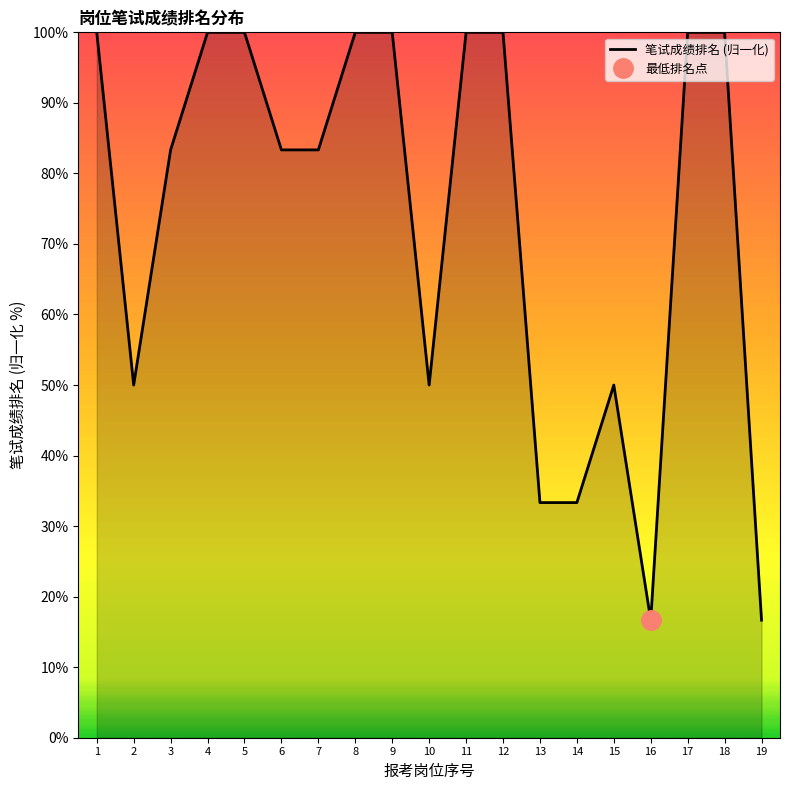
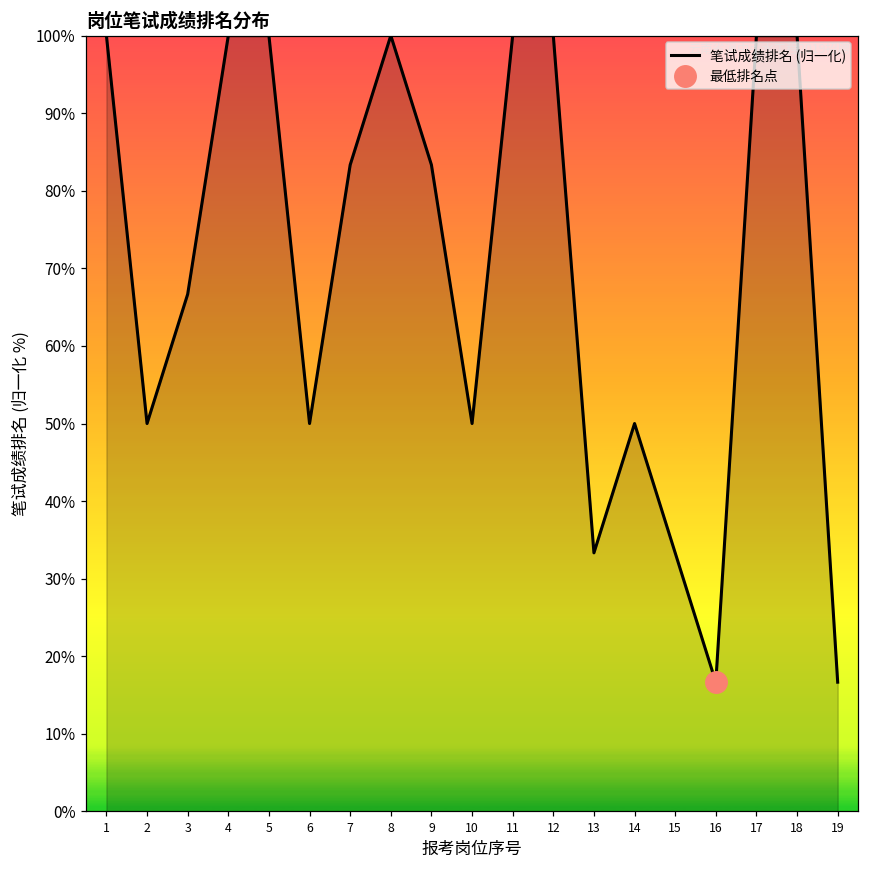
笔试成绩排名 (归一化), 3: 83% -> 67%
笔试成绩排名 (归一化), 6: 83% -> 50%
笔试成绩排名 (归一化), 9: 100% -> 83%
笔试成绩排名 (归一化), 14: 33% -> 50%
笔试成绩排名 (归一化), 15: 50% -> 33%
